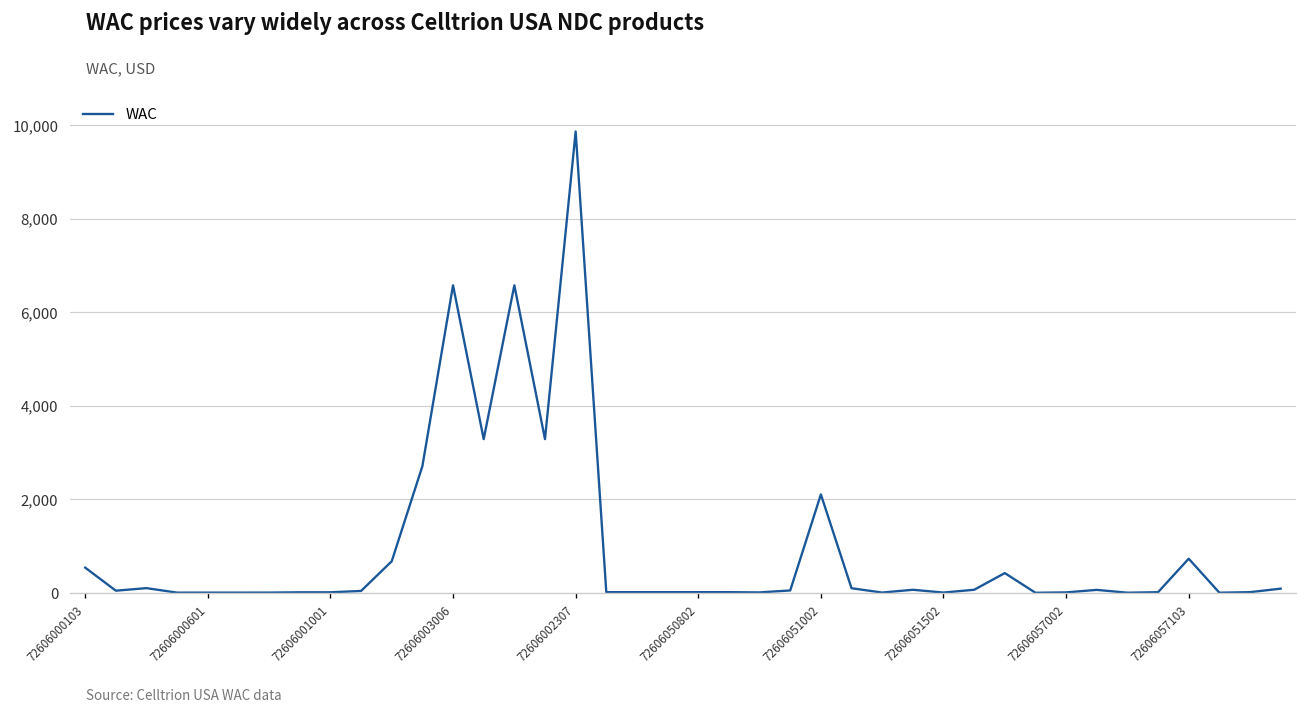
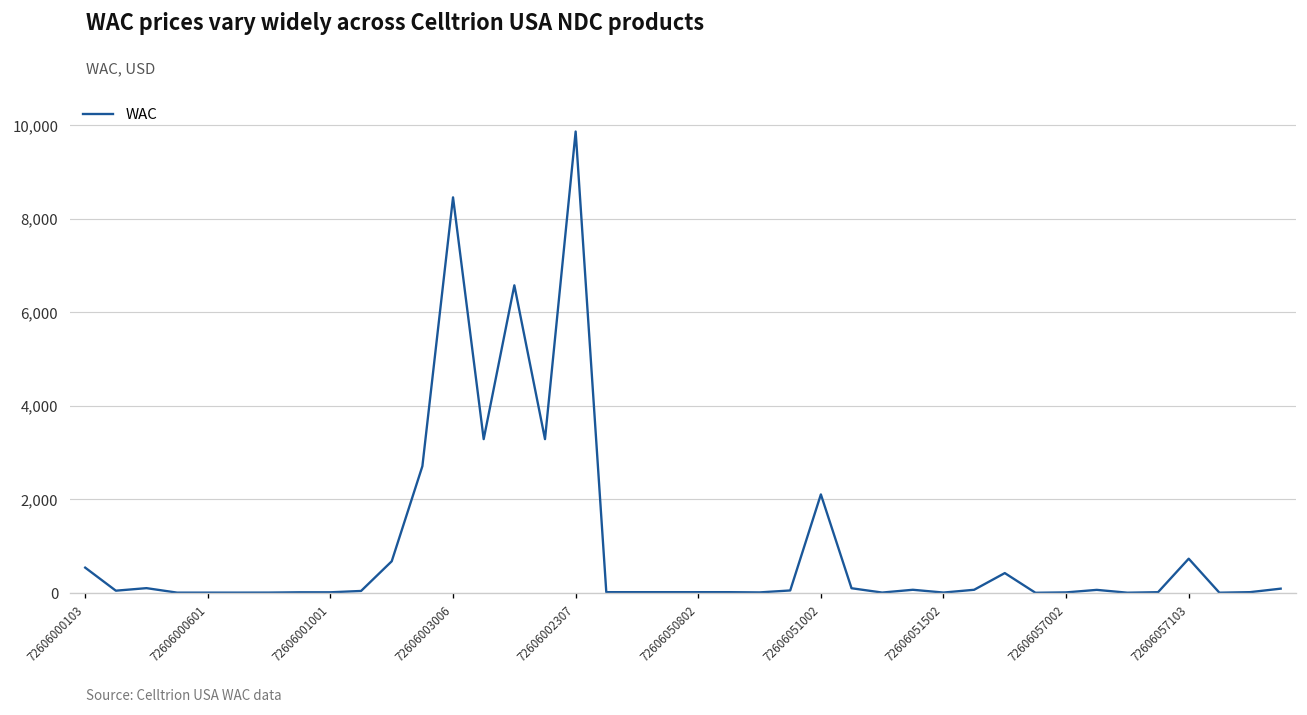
72606003006: 6,600 -> 8,500
